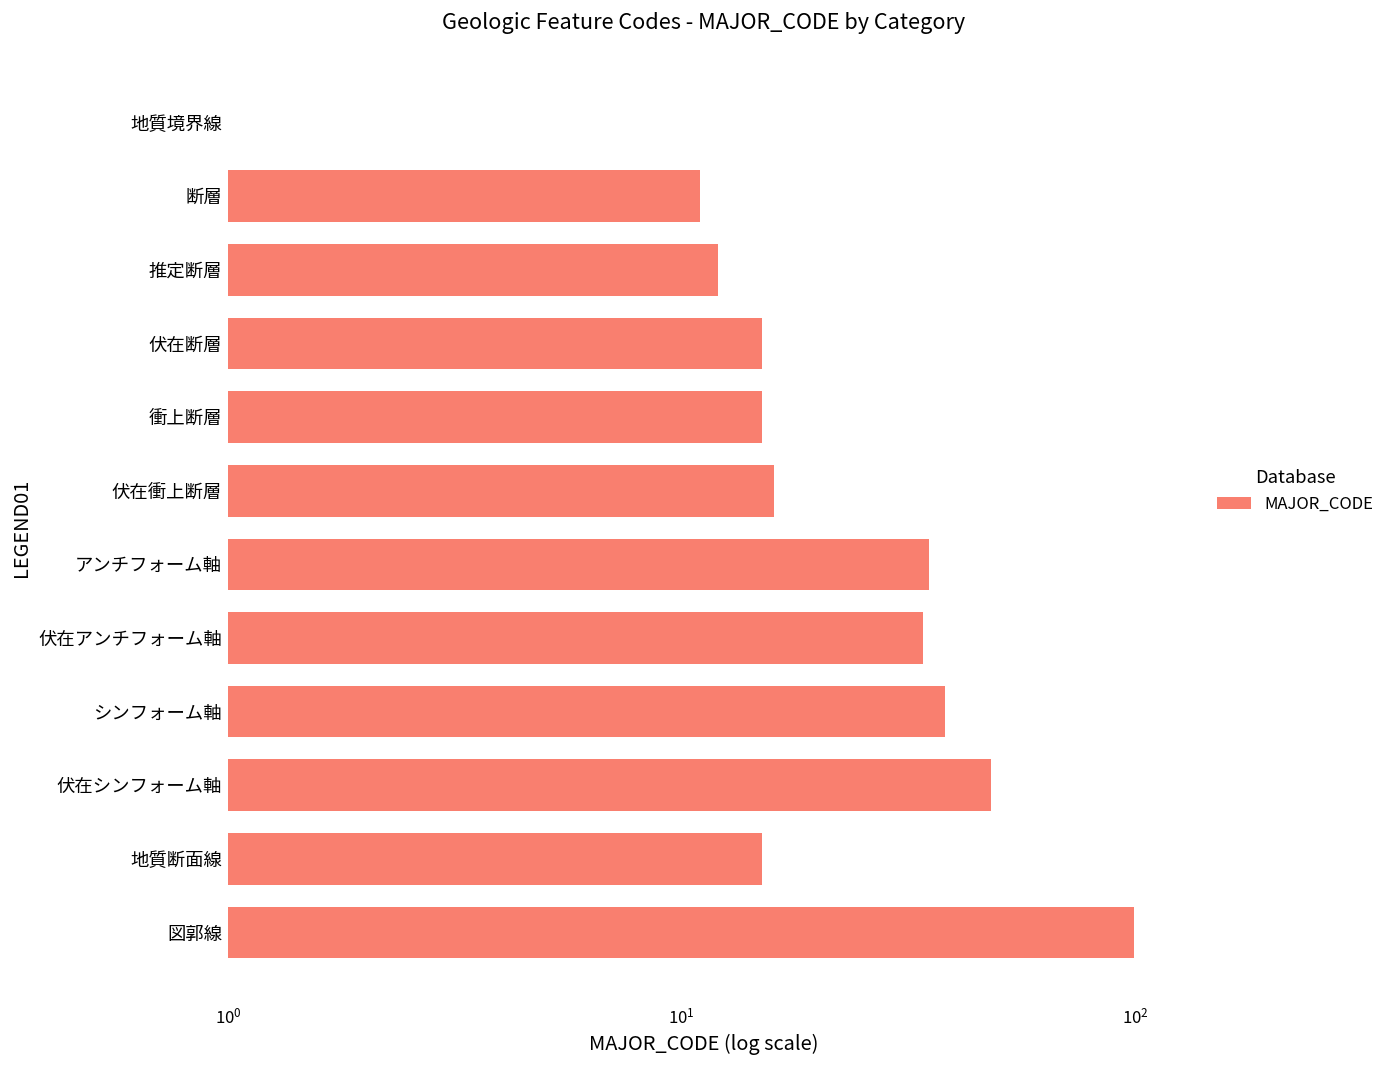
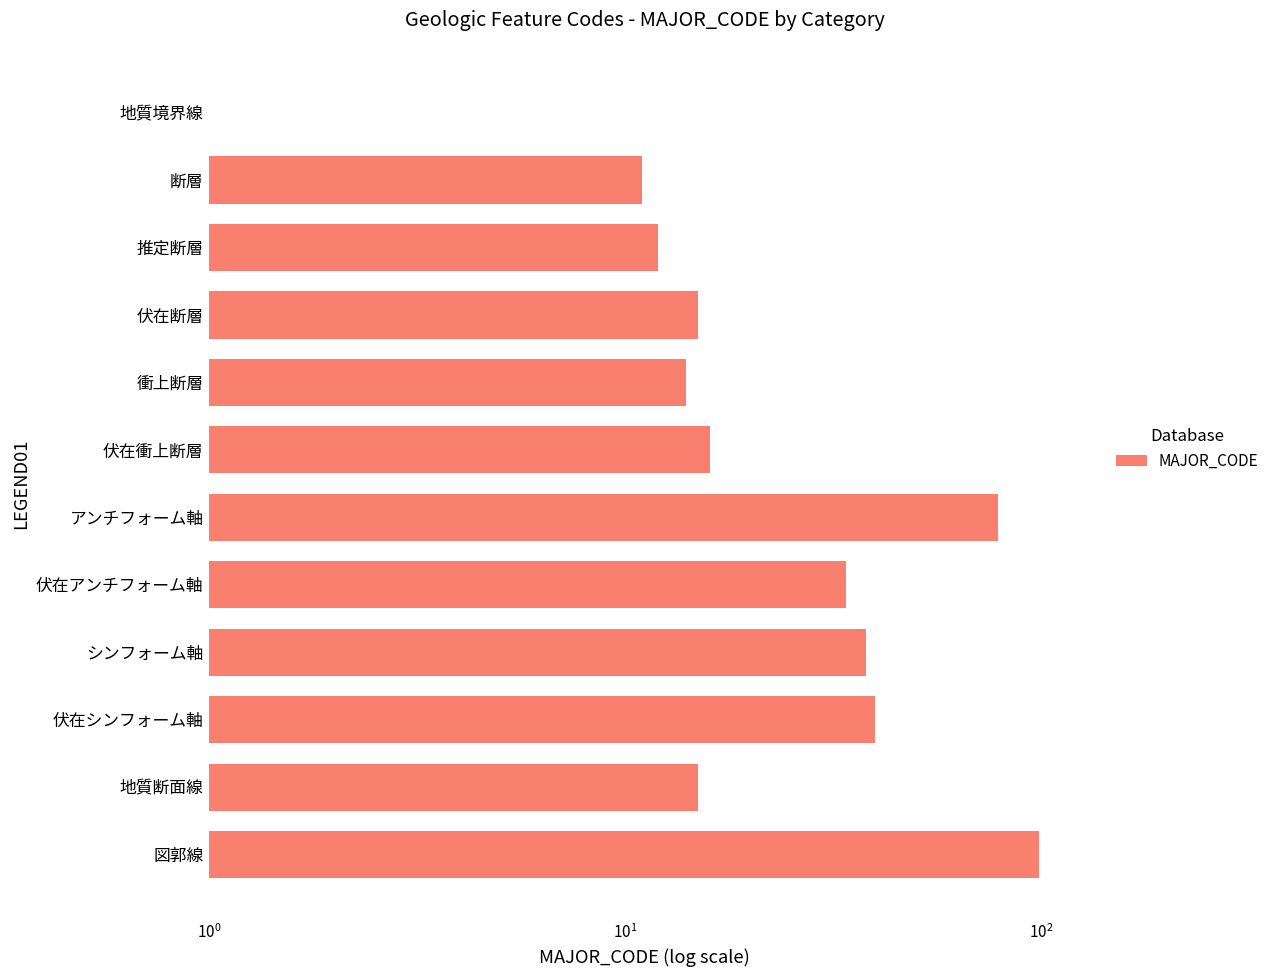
衝上断層: 15 -> 14
アンチフォーム軸: 35 -> 79
伏在シンフォーム軸: 48 -> 40
